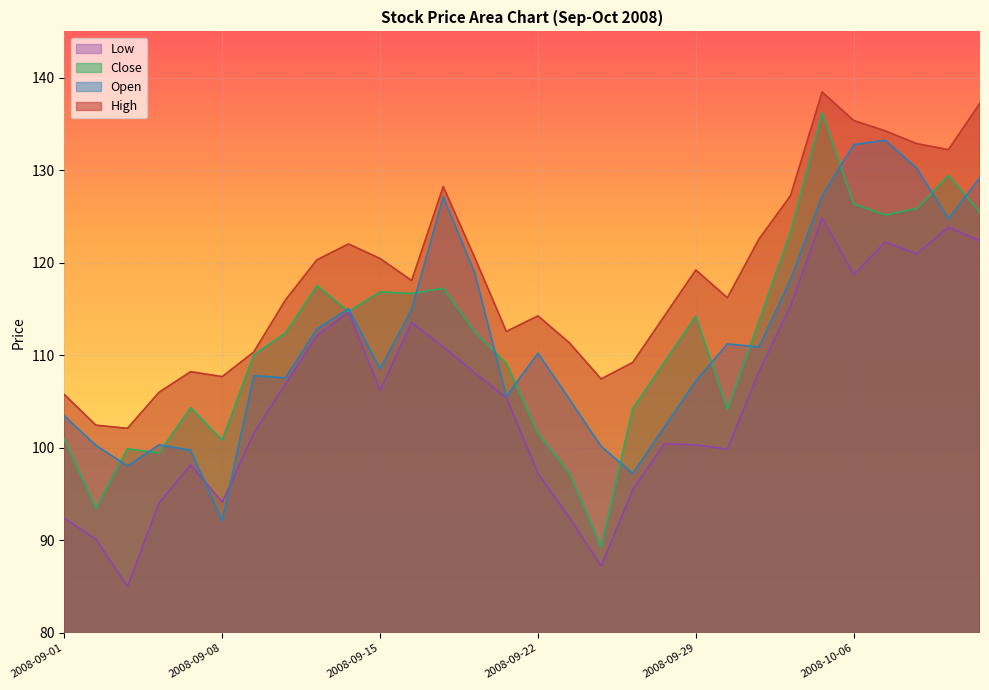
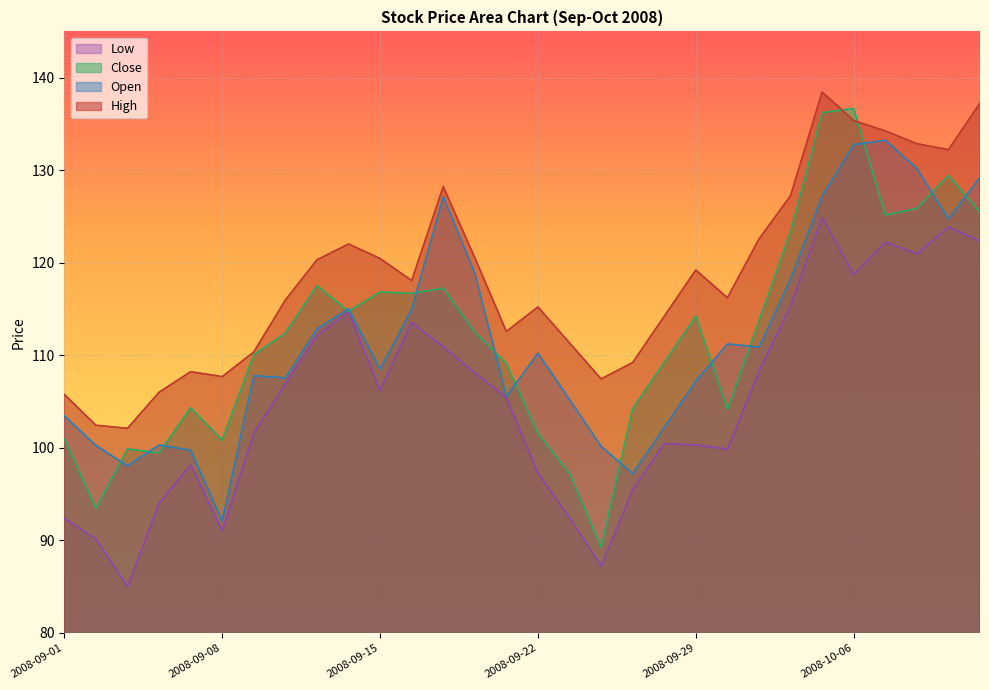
Low, 2008-09-08: 94 -> 91
High, 2008-09-22: 114 -> 115
Close, 2008-10-06: 126 -> 137
